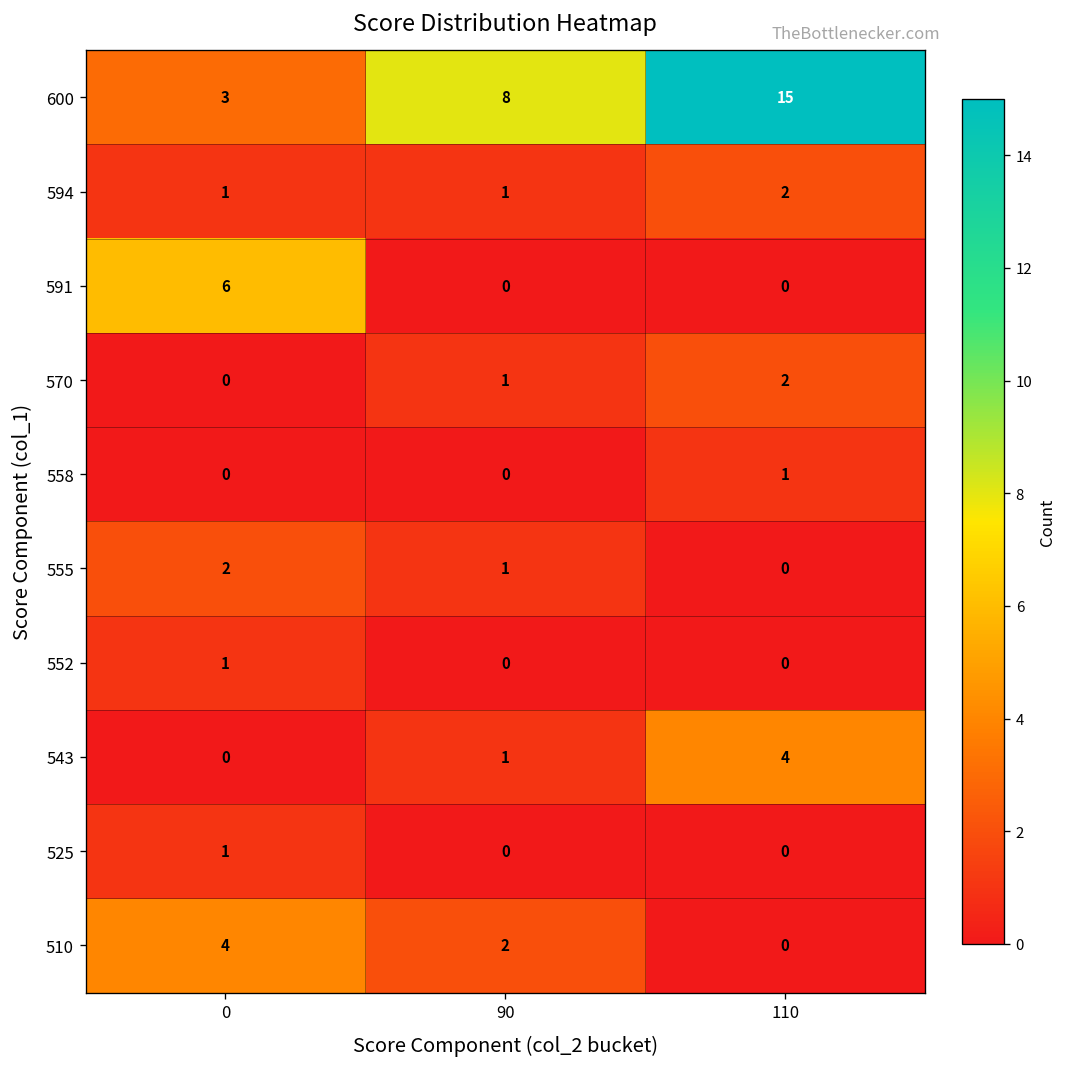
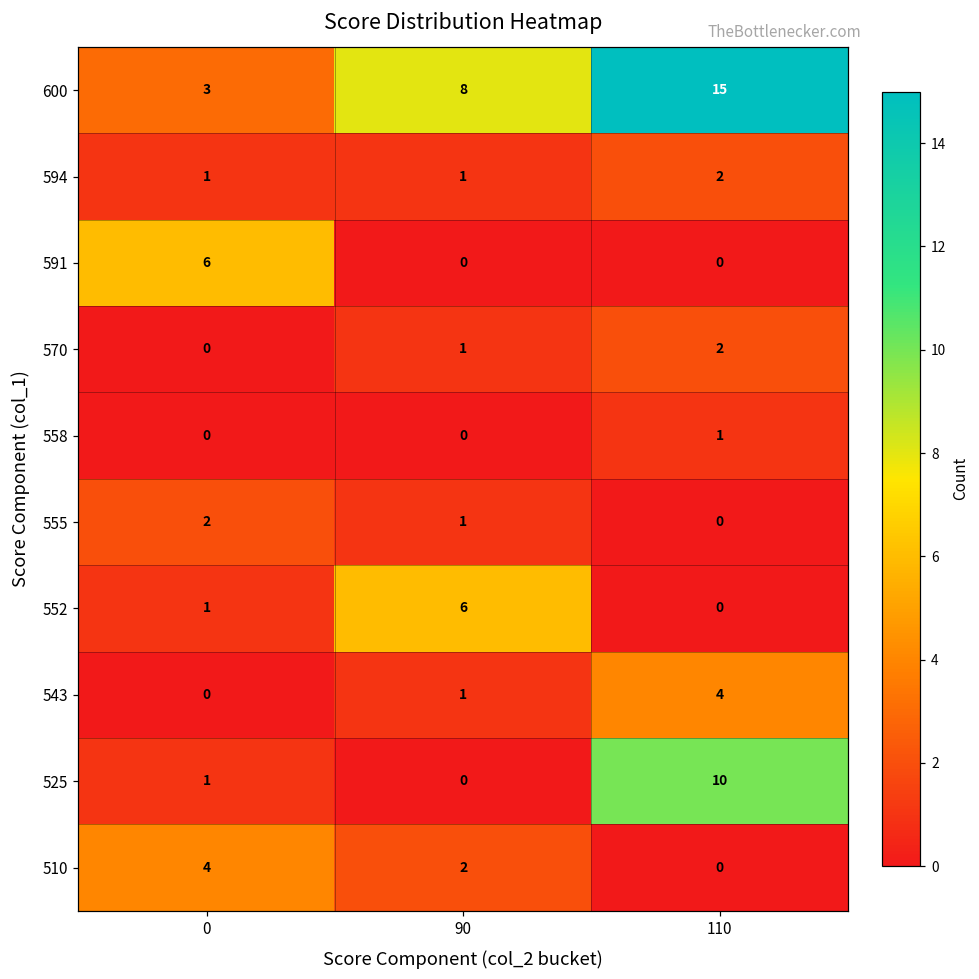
552, 90: 0 -> 6
525, 110: 0 -> 10
